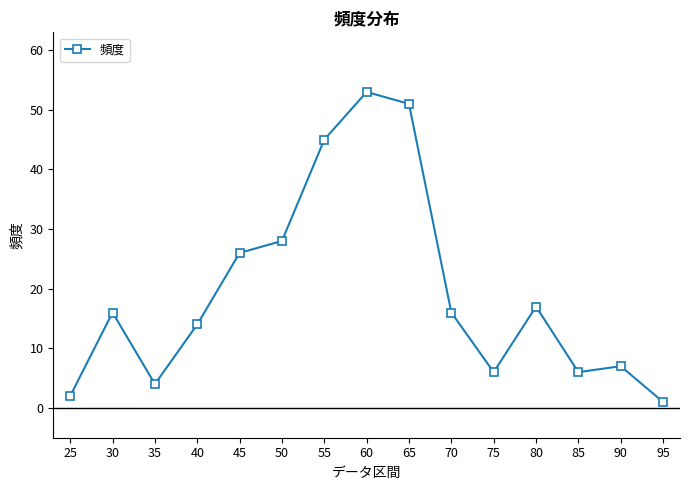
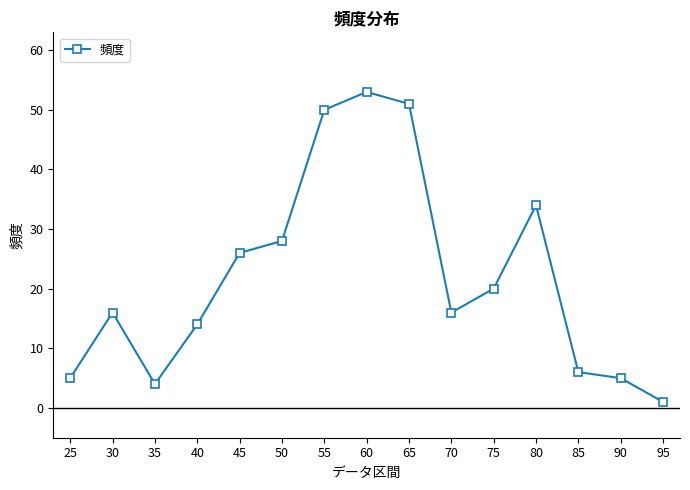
25: 2 -> 5
55: 45 -> 50
75: 6 -> 20
80: 17 -> 34
90: 7 -> 5
